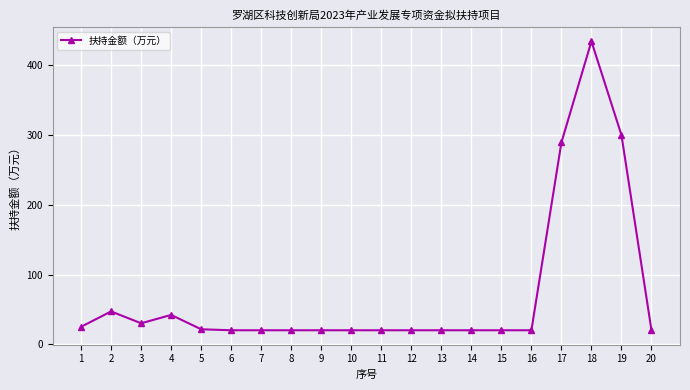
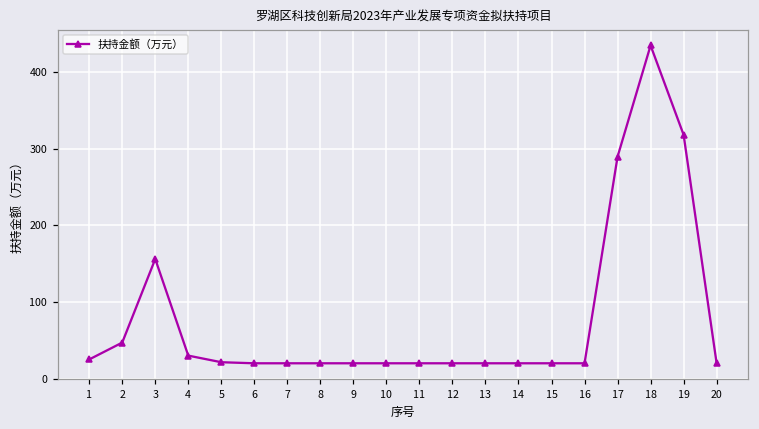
3: 30 -> 160
4: 40 -> 30
19: 300 -> 320
